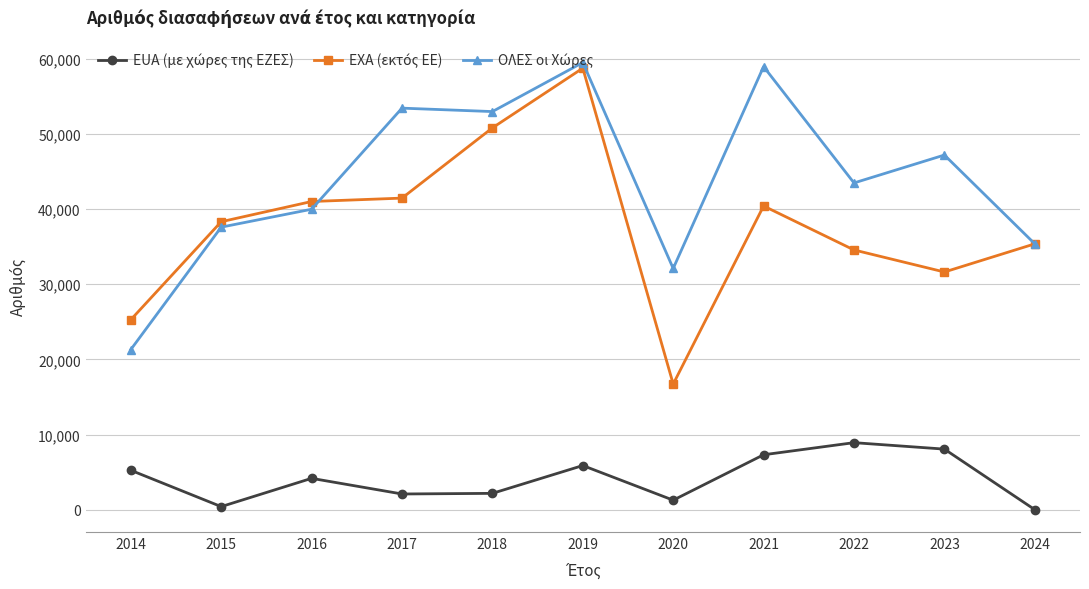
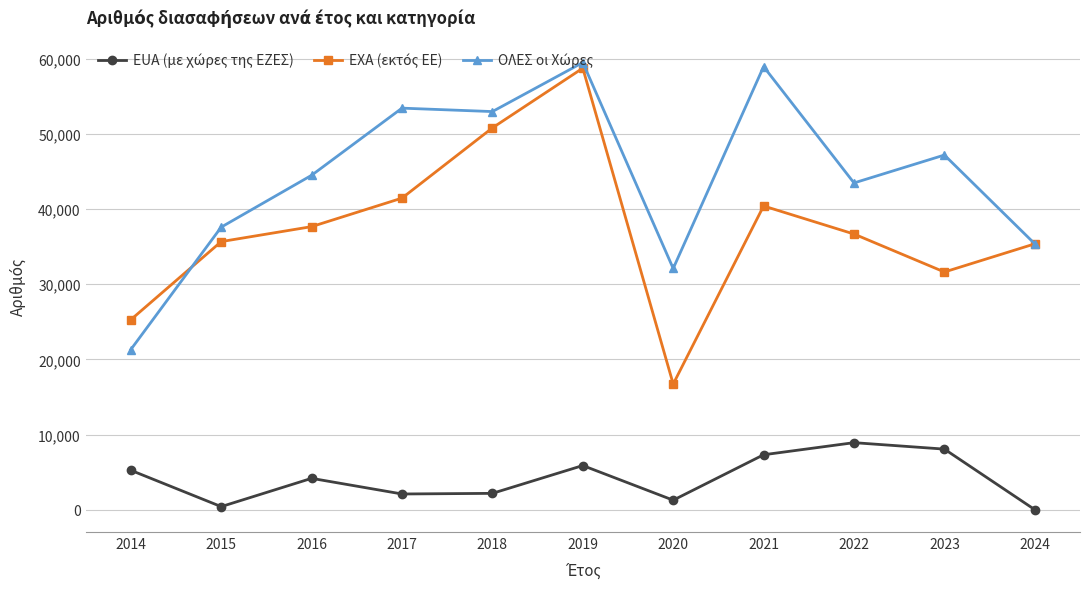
EXA (εκτός ΕΕ), 2015: 38,000 -> 36,000
EXA (εκτός ΕΕ), 2016: 41,000 -> 38,000
ΟΛΕΣ οι Χώρες, 2016: 40,000 -> 45,000
EXA (εκτός ΕΕ), 2022: 35,000 -> 37,000
